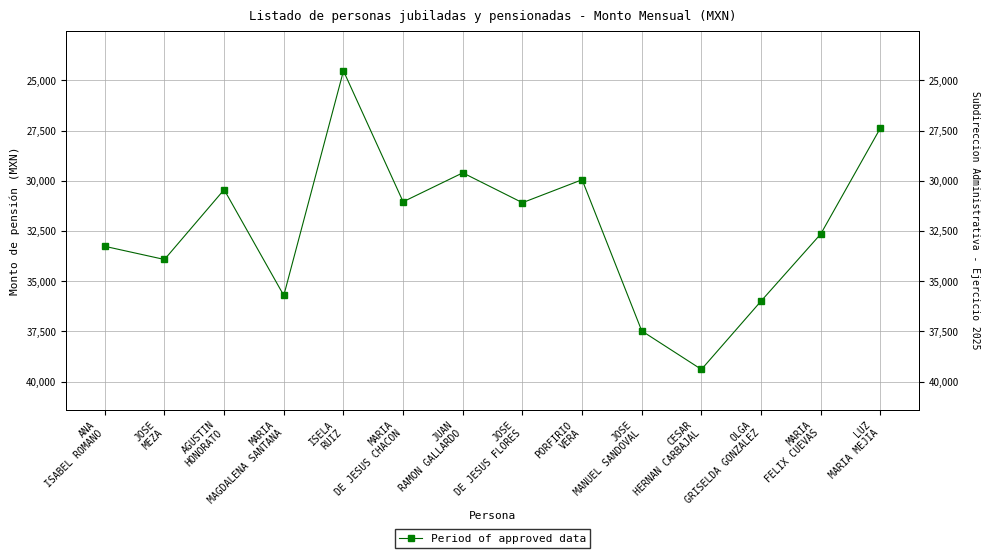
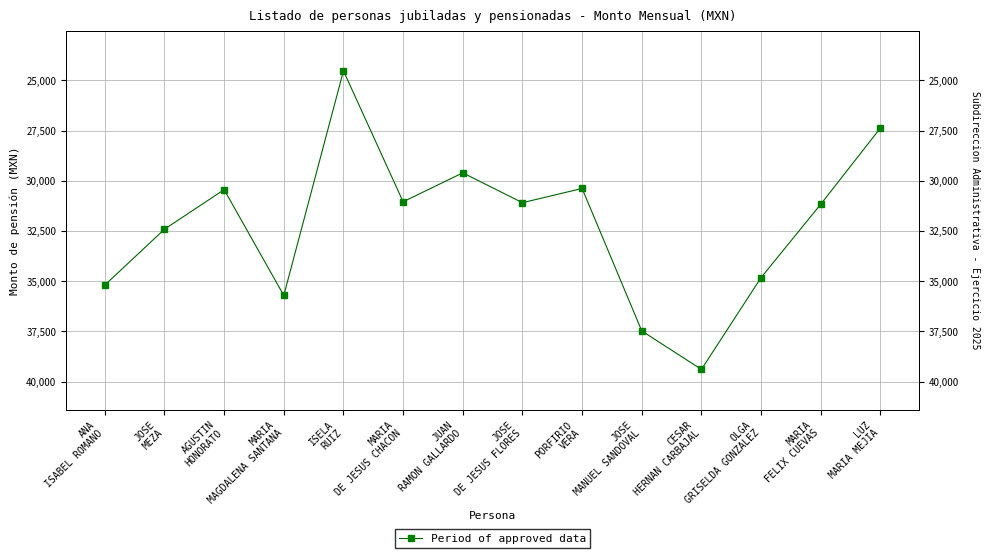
ANA ISABEL ROMANO: 33,300 -> 35,200
JOSE MEZA: 33,900 -> 32,400
PORFIRIO VERA: 30,000 -> 30,400
OLGA GRISELDA GONZALEZ: 36,000 -> 34,800
MARIA FELIX CUEVAS: 32,700 -> 31,200
